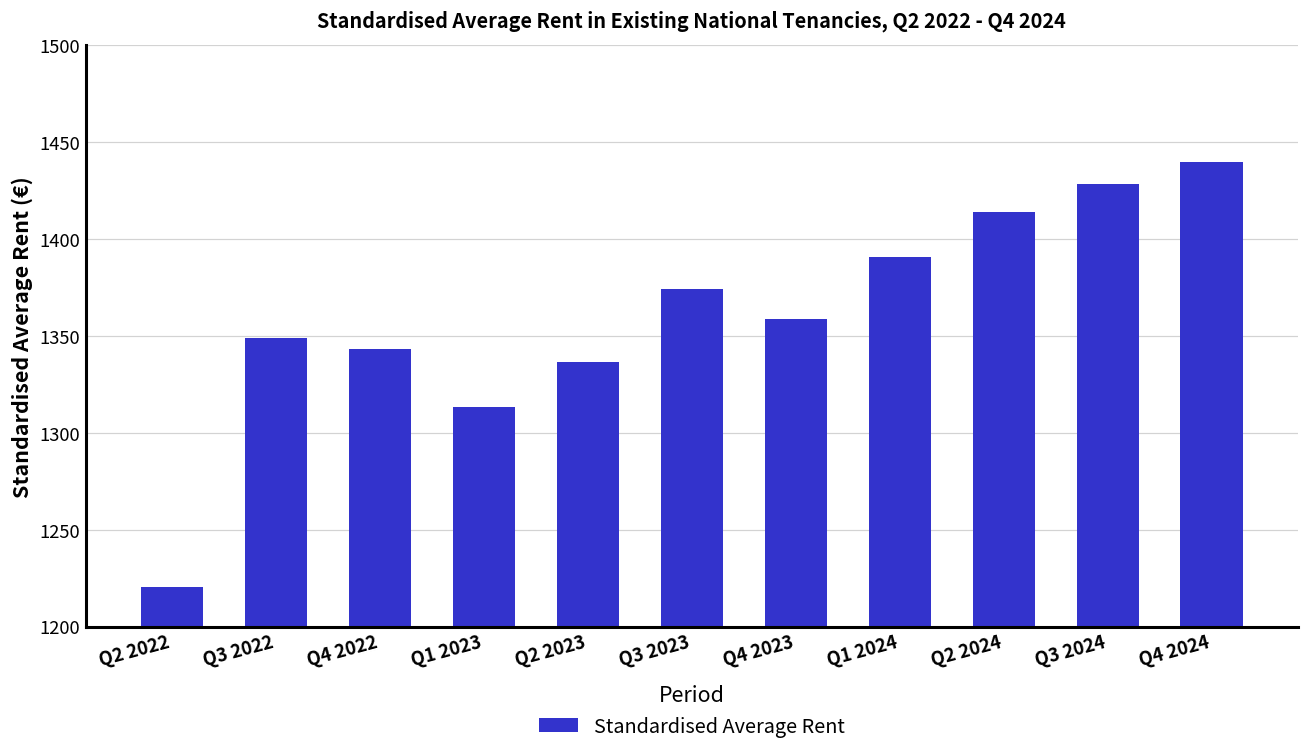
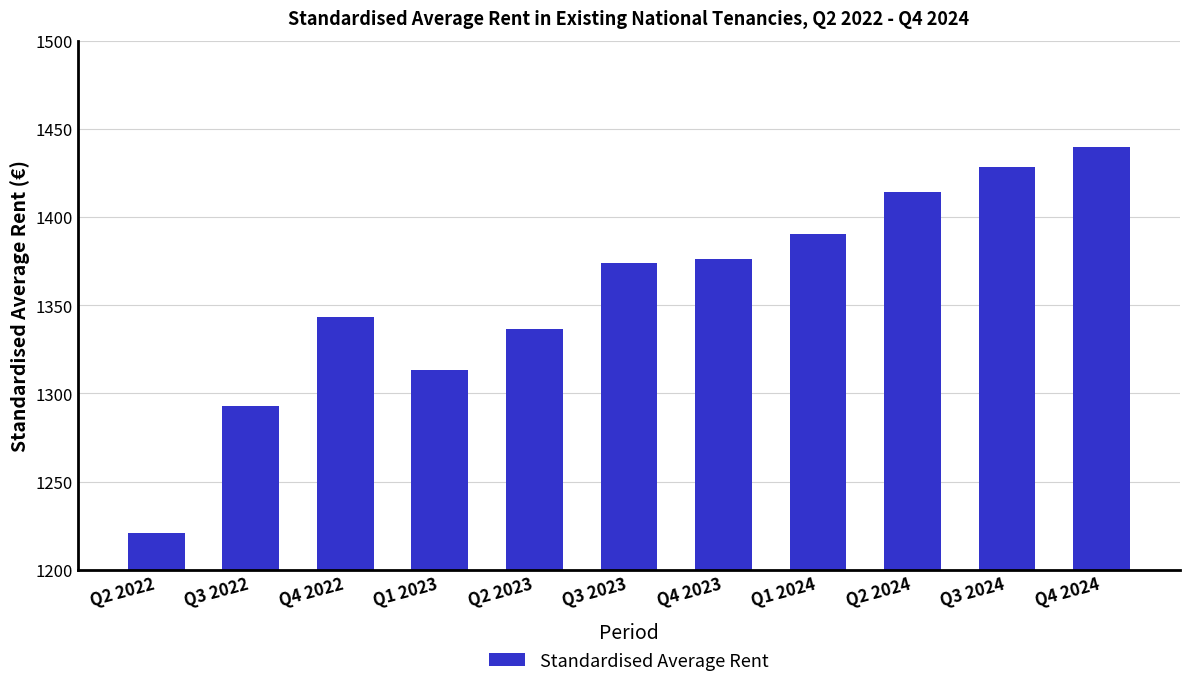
Q3 2022: 1349 -> 1293
Q4 2023: 1359 -> 1376
